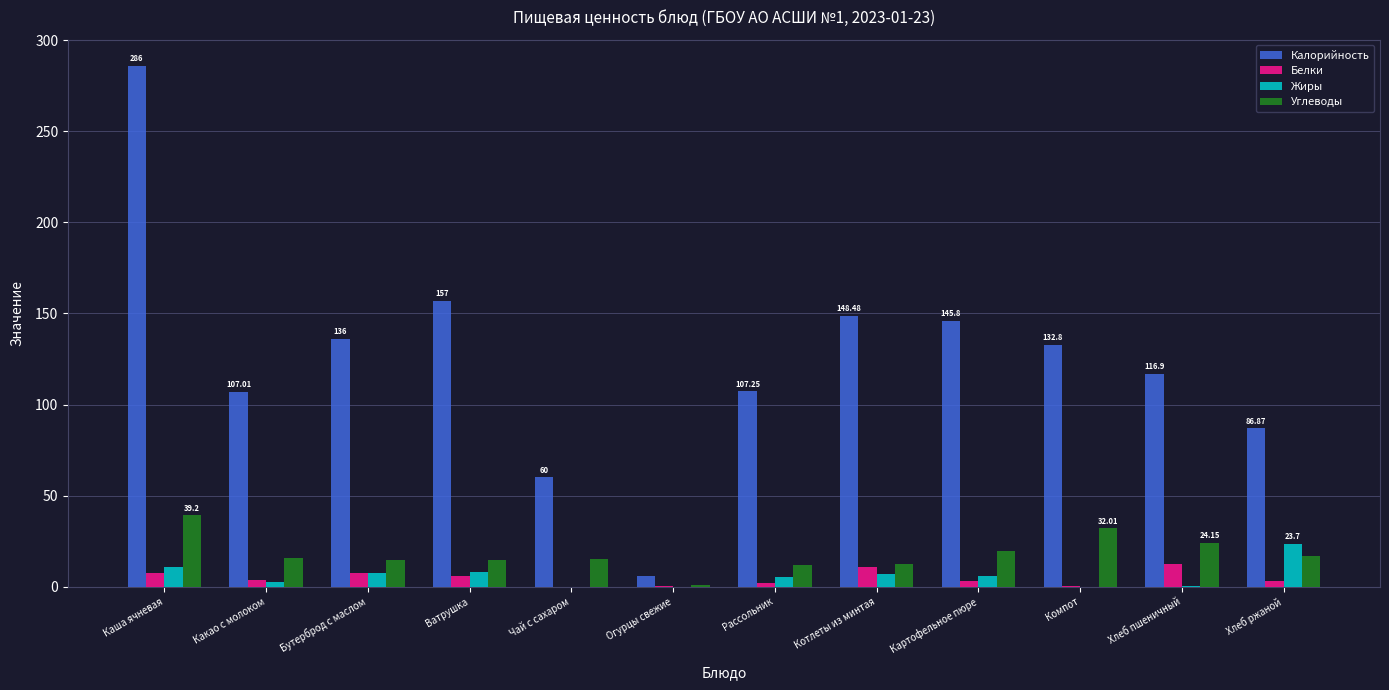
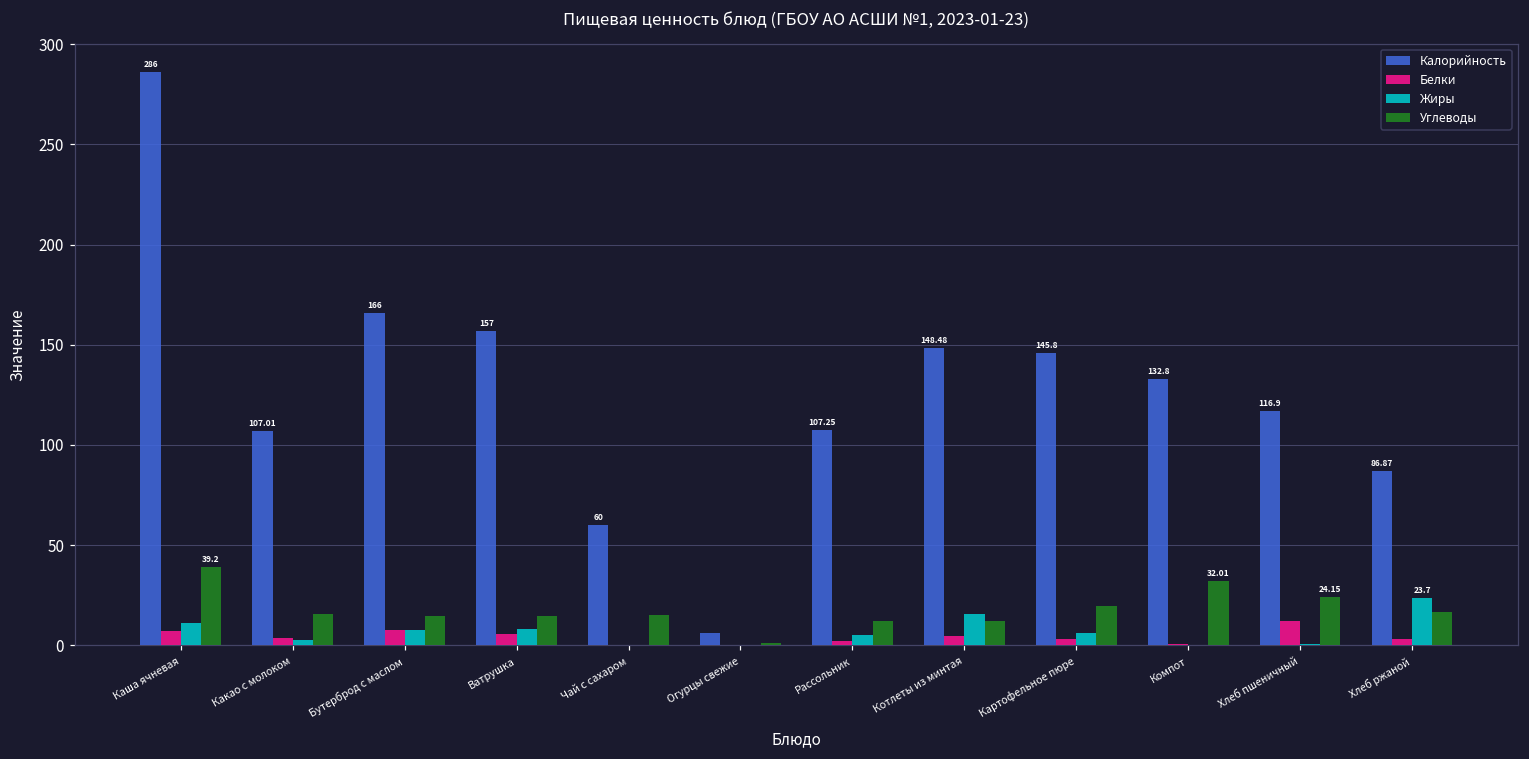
Калорийность, Бутерброд с маслом: 136 -> 166
Белки, Котлеты из минтая: 11 -> 5
Жиры, Котлеты из минтая: 7 -> 16
